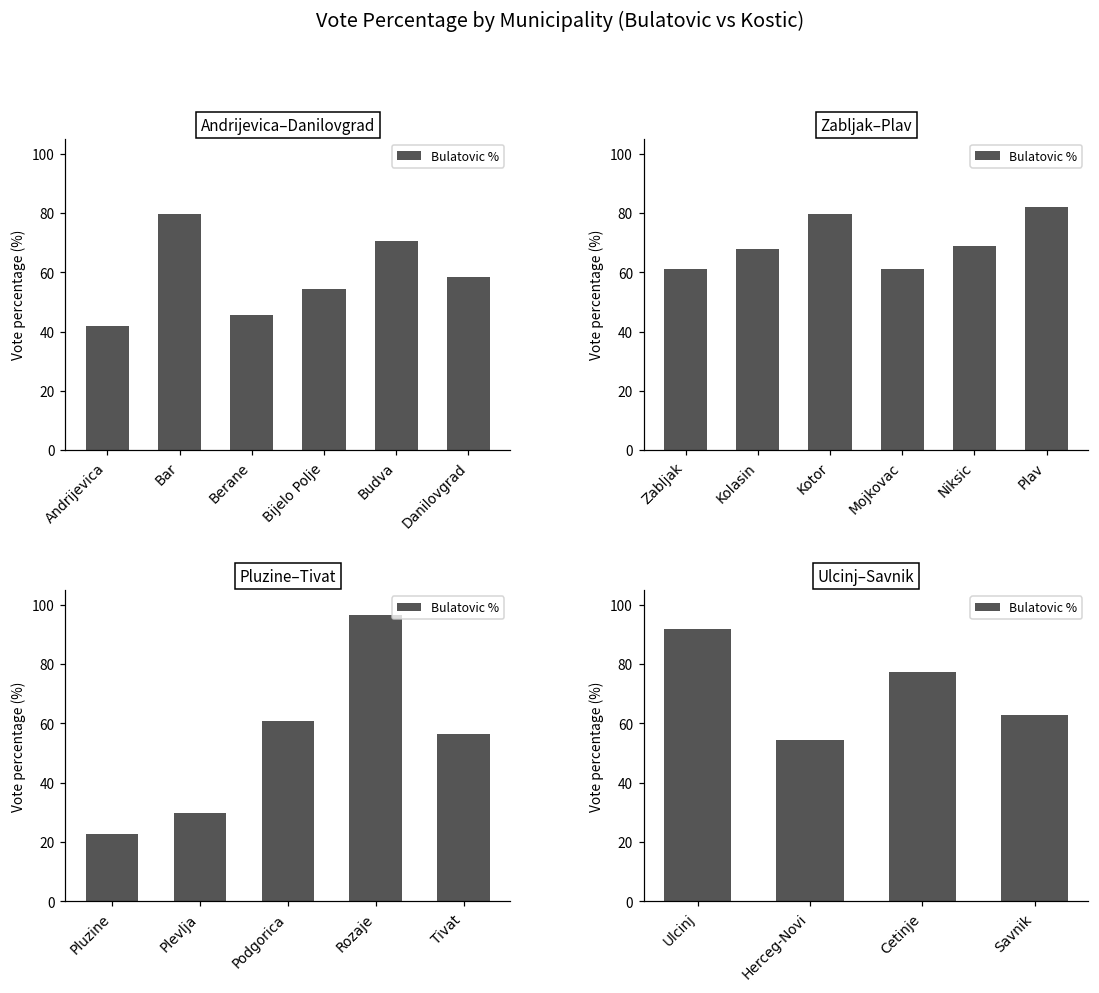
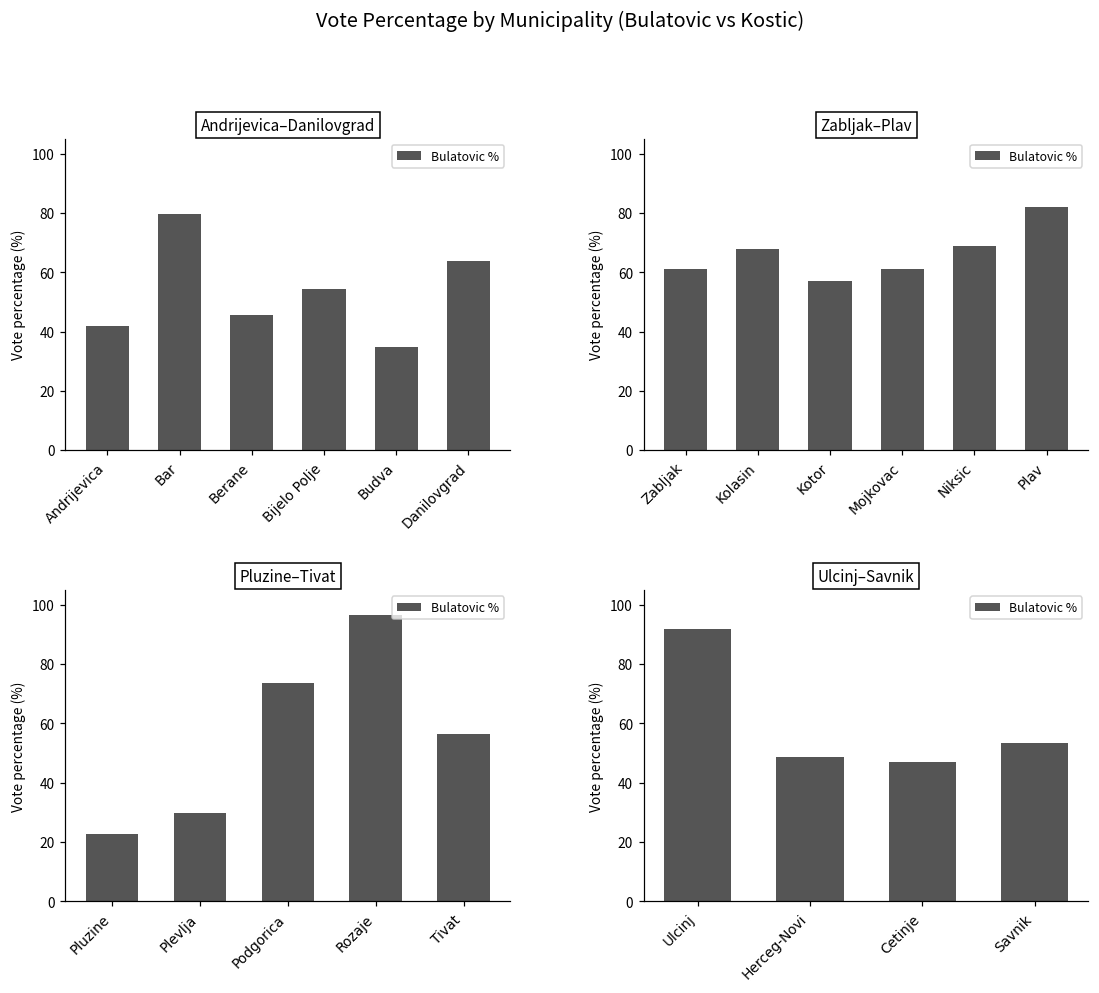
Andrijevica–Danilovgrad, Budva: 70 -> 35
Andrijevica–Danilovgrad, Danilovgrad: 59 -> 64
Zabljak–Plav, Kotor: 80 -> 57
Pluzine–Tivat, Podgorica: 61 -> 74
Ulcinj–Savnik, Herceg-Novi: 54 -> 49
Ulcinj–Savnik, Cetinje: 77 -> 47
Ulcinj–Savnik, Savnik: 63 -> 54
